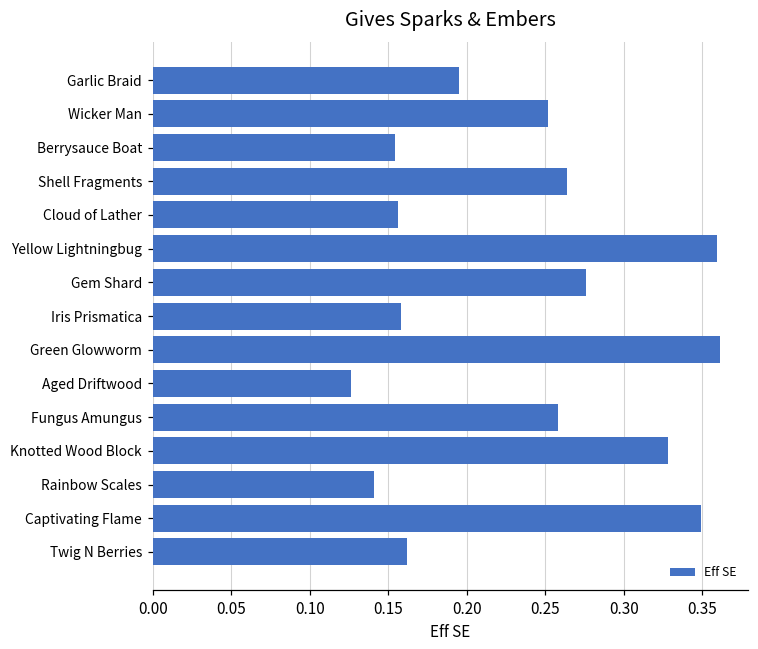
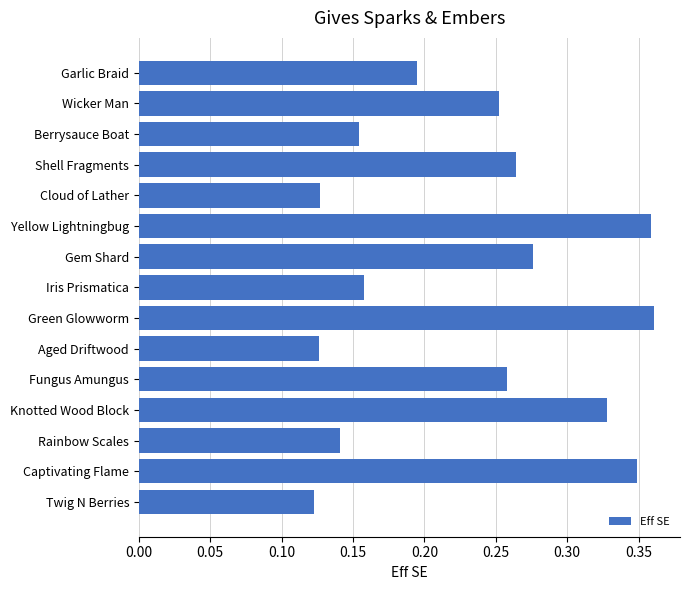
Cloud of Lather: 0.156 -> 0.127
Twig N Berries: 0.162 -> 0.123
